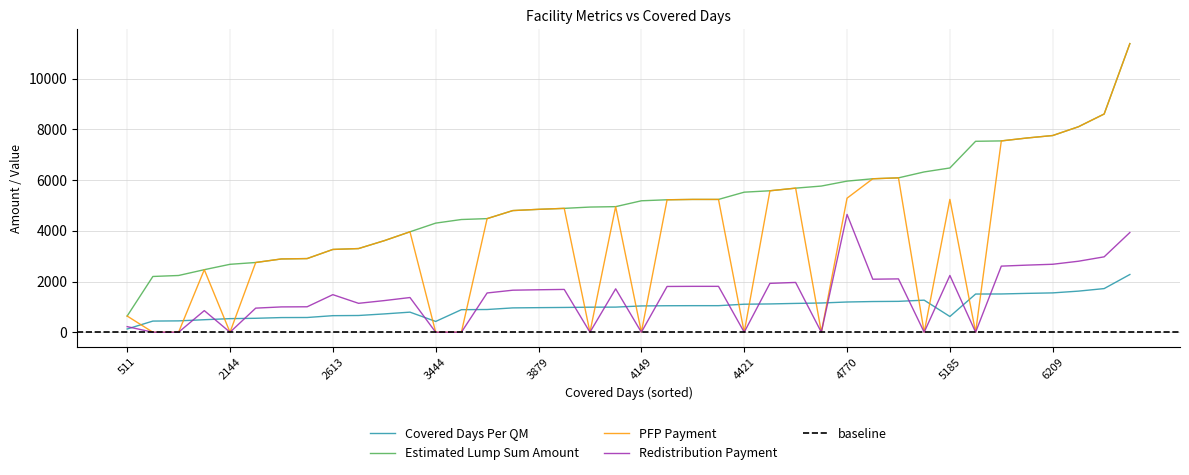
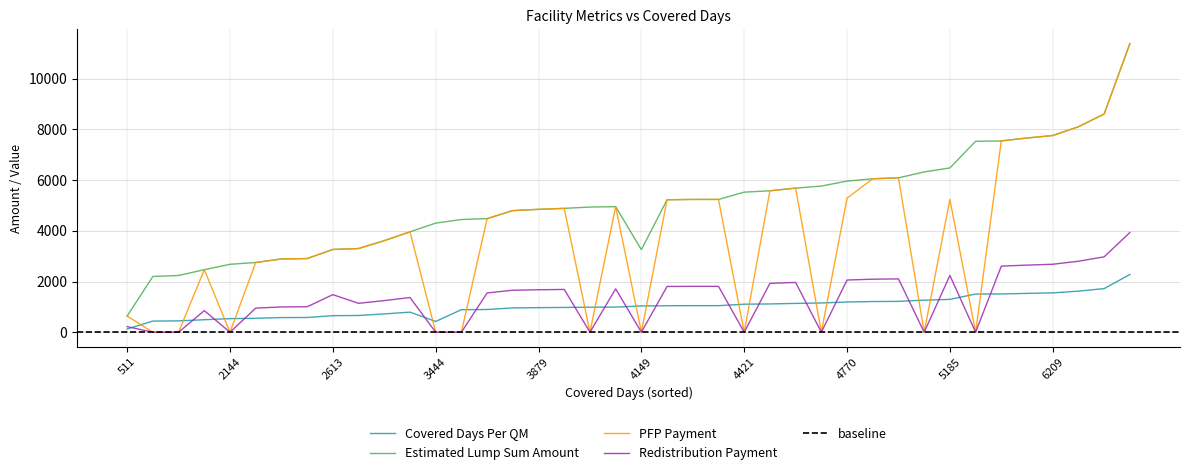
Estimated Lump Sum Amount, 4149: 5200 -> 3300
Redistribution Payment, 4770: 4600 -> 2100
Covered Days Per QM, 5185: 600 -> 1300
